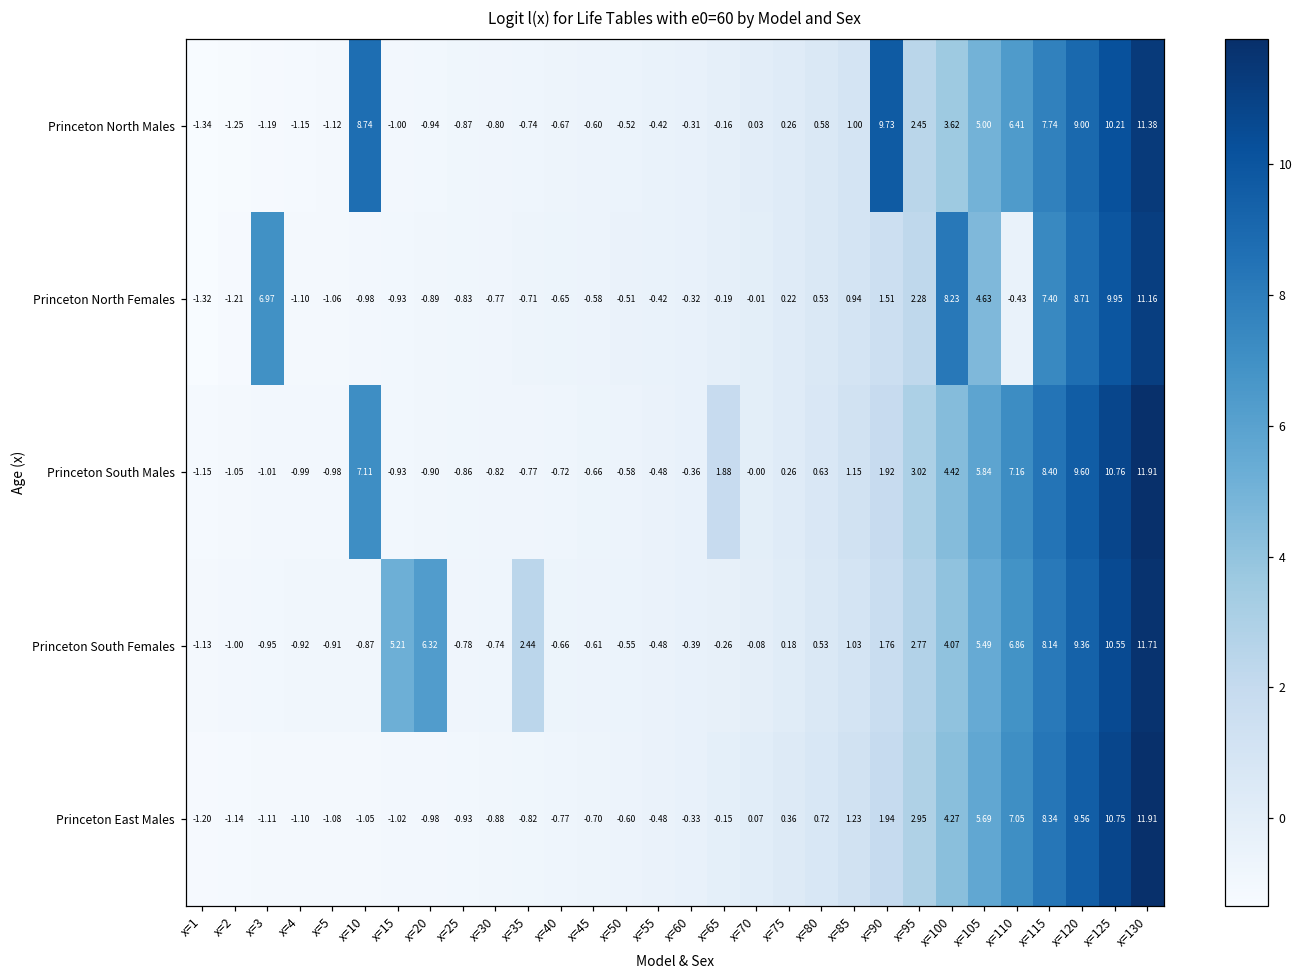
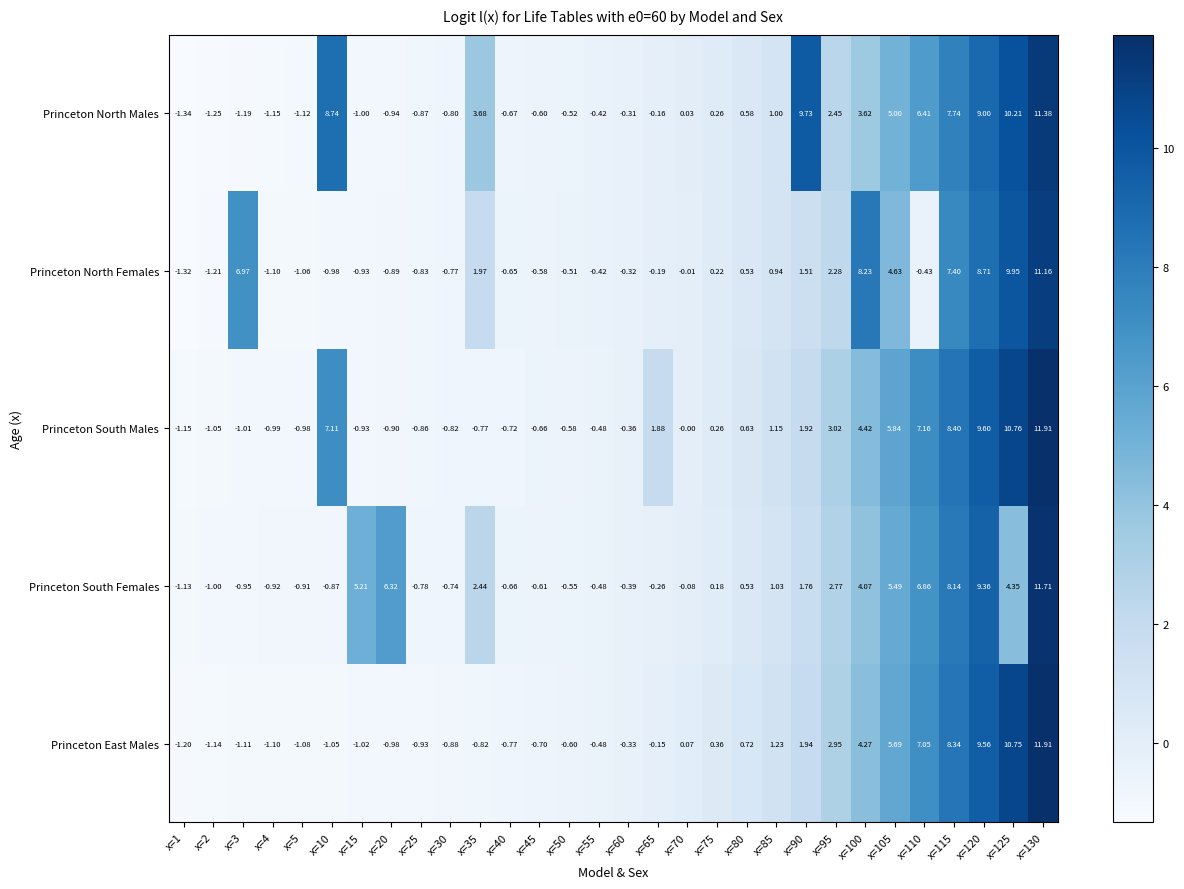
Princeton North Males, x=35: -0.74 -> 3.68
Princeton North Females, x=35: -0.71 -> 1.97
Princeton South Females, x=125: 10.55 -> 4.35
